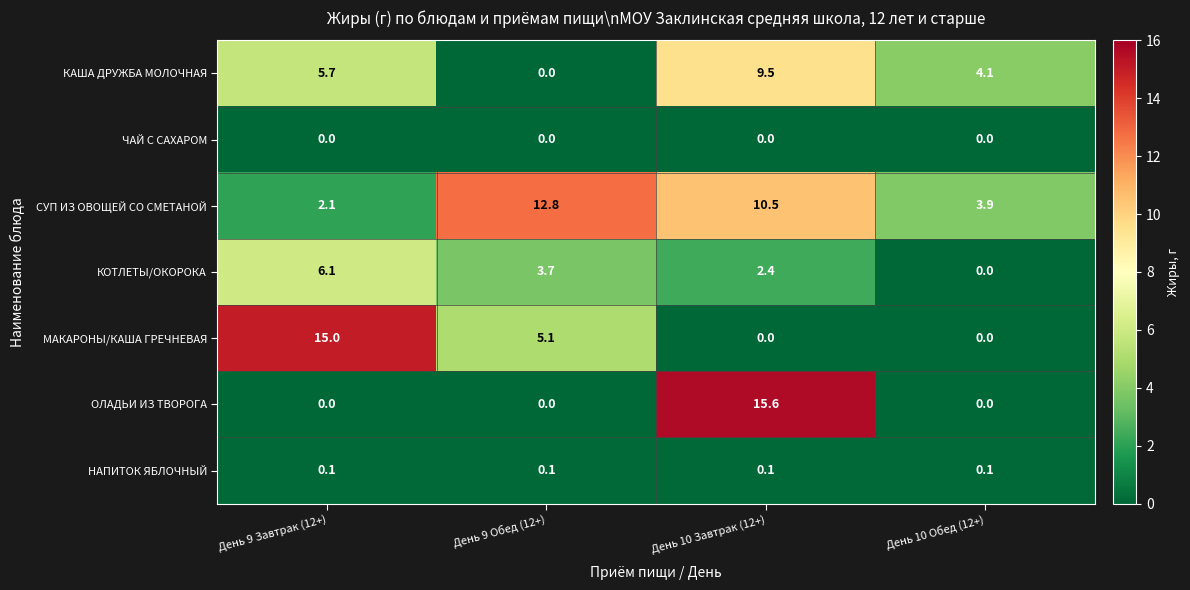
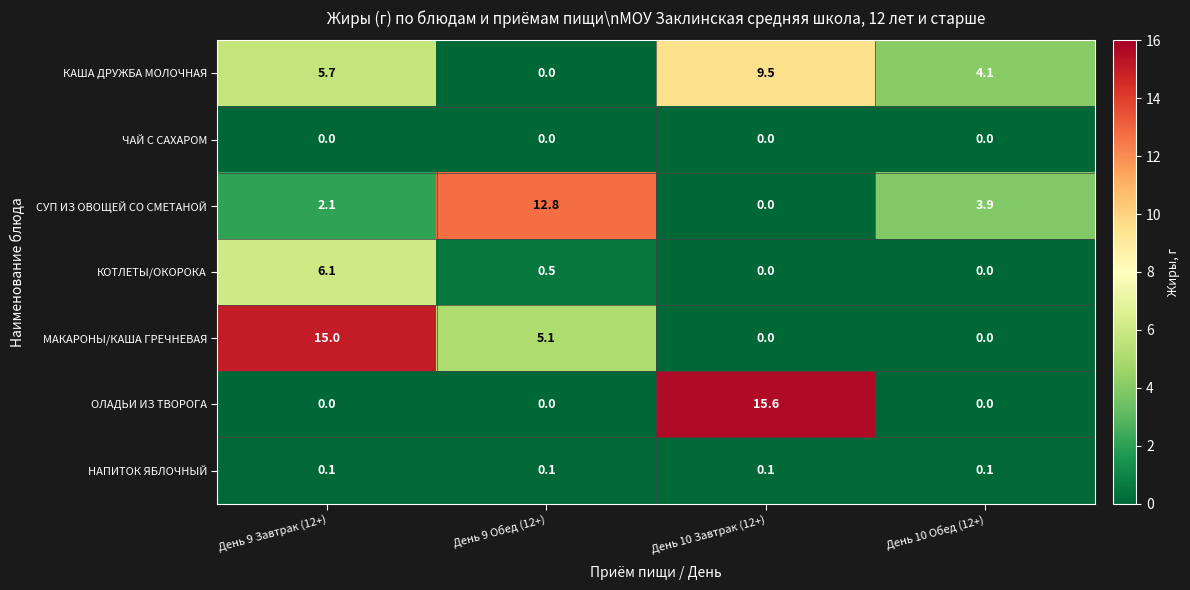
СУП ИЗ ОВОЩЕЙ СО СМЕТАНОЙ, День 10 Завтрак (12+): 10.5 -> 0.0
КОТЛЕТЫ/ОКОРОКА, День 9 Обед (12+): 3.7 -> 0.5
КОТЛЕТЫ/ОКОРОКА, День 10 Завтрак (12+): 2.4 -> 0.0
